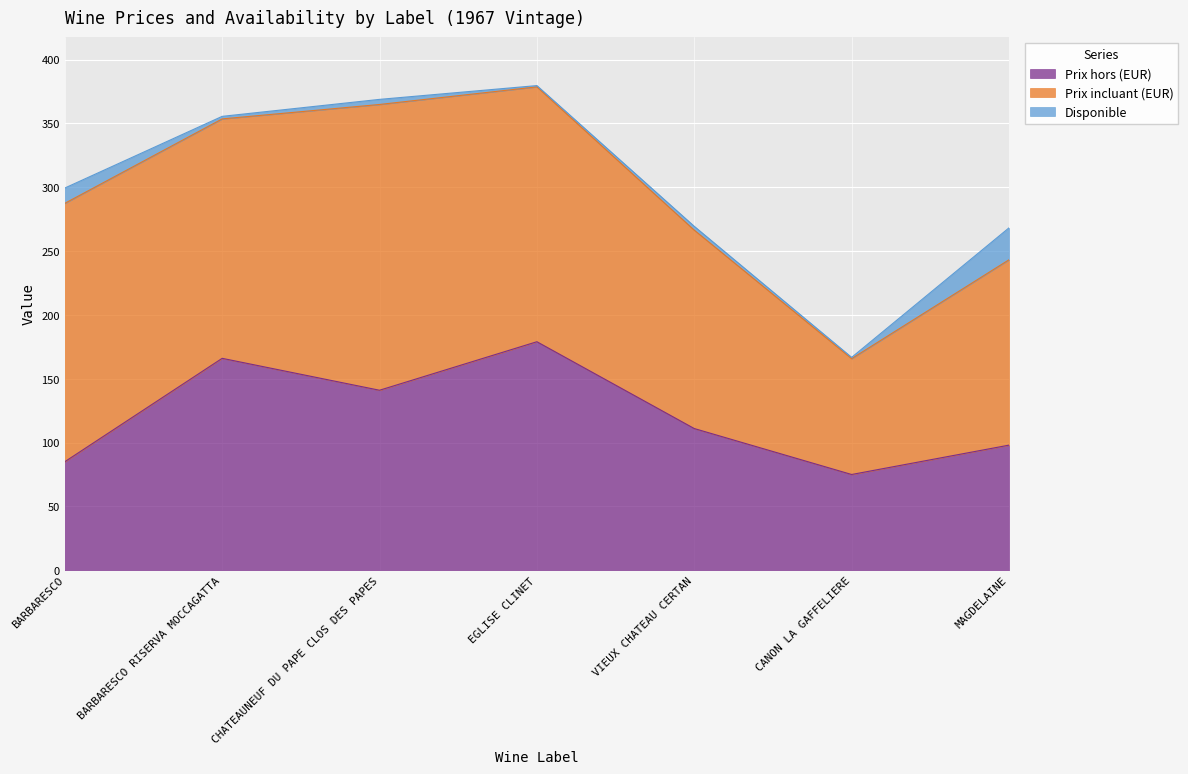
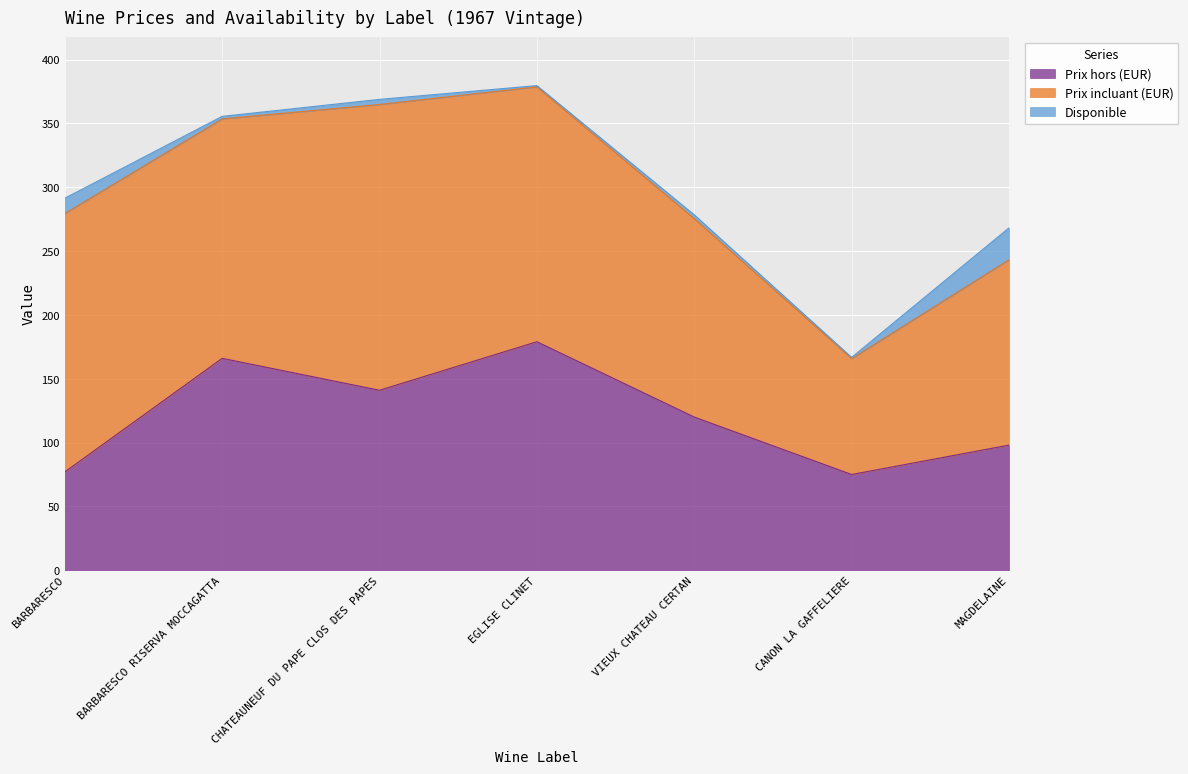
Prix hors (EUR), BARBARESCO: 85 -> 77
Prix hors (EUR), VIEUX CHATEAU CERTAN: 111 -> 120
